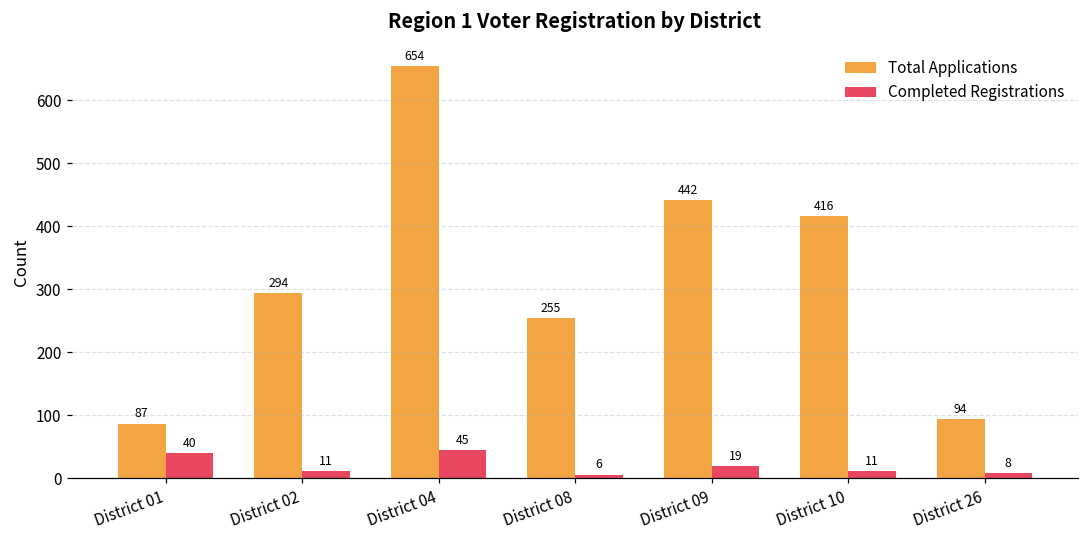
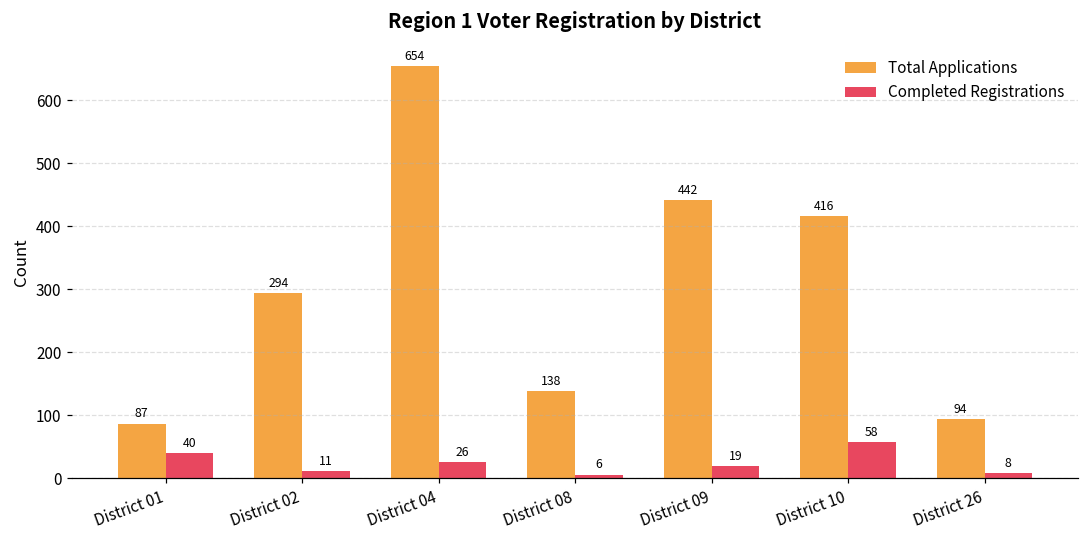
Completed Registrations, District 04: 45 -> 26
Total Applications, District 08: 255 -> 138
Completed Registrations, District 10: 11 -> 58
